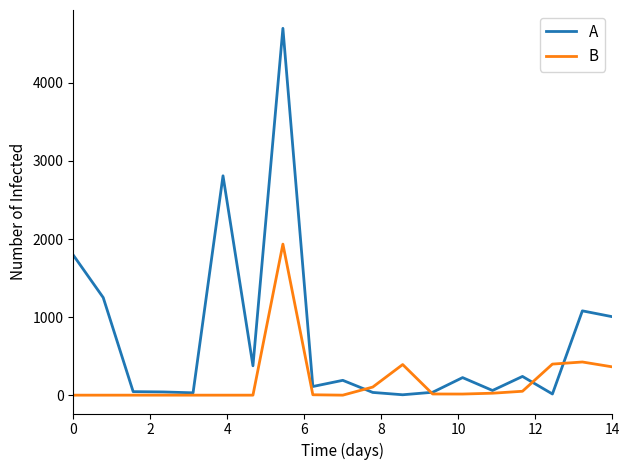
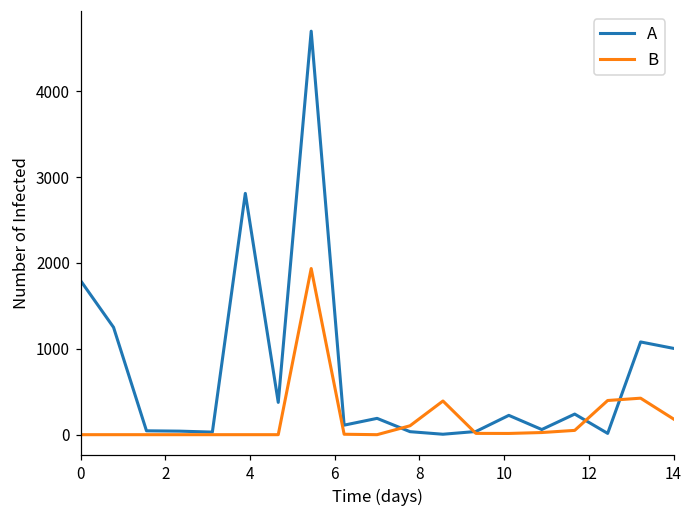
B, 14: 400 -> 200
